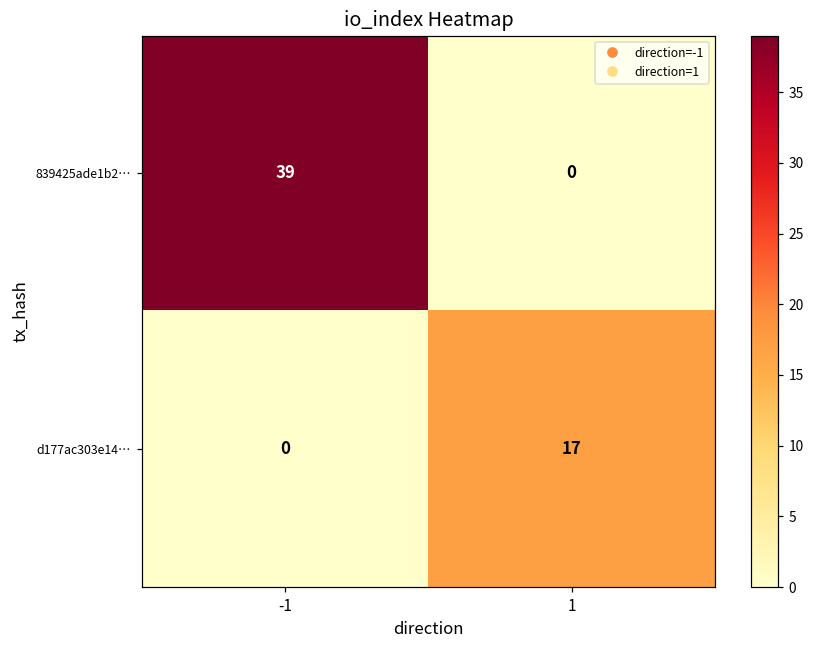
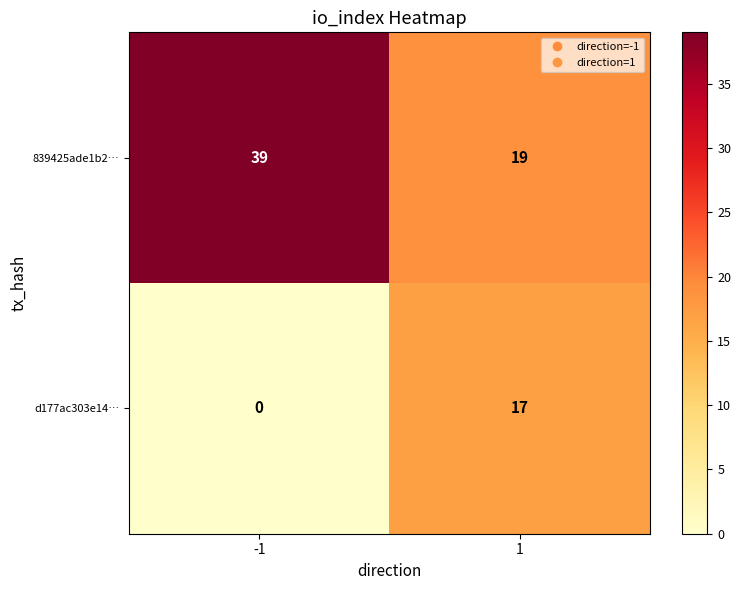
839425ade1b2…, 1: 0 -> 19
